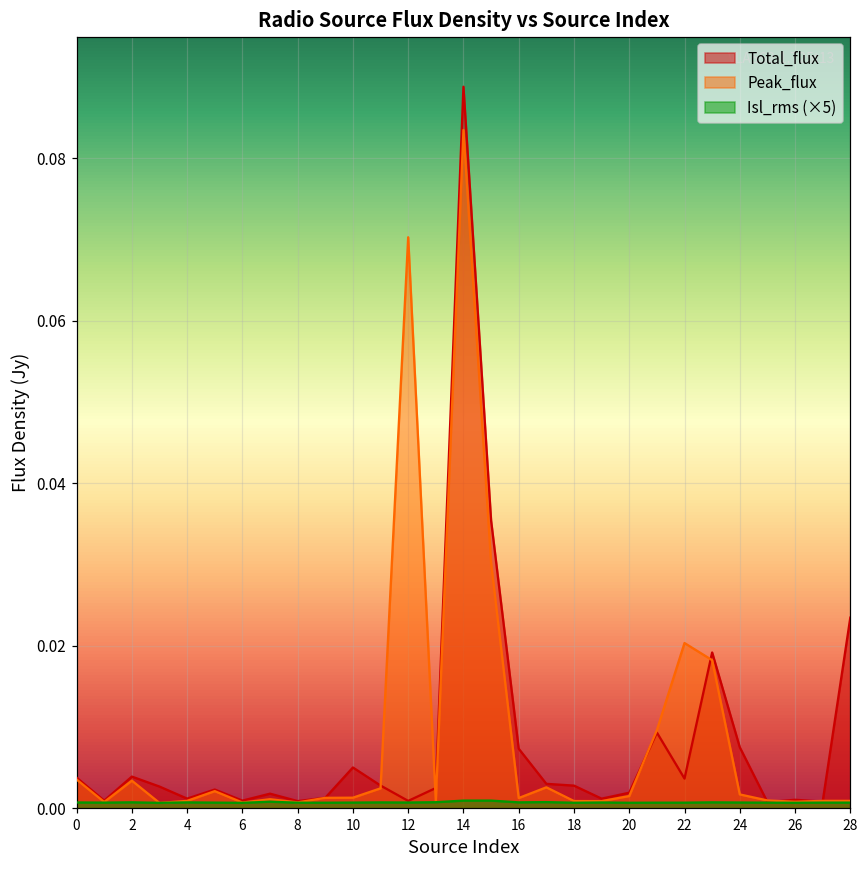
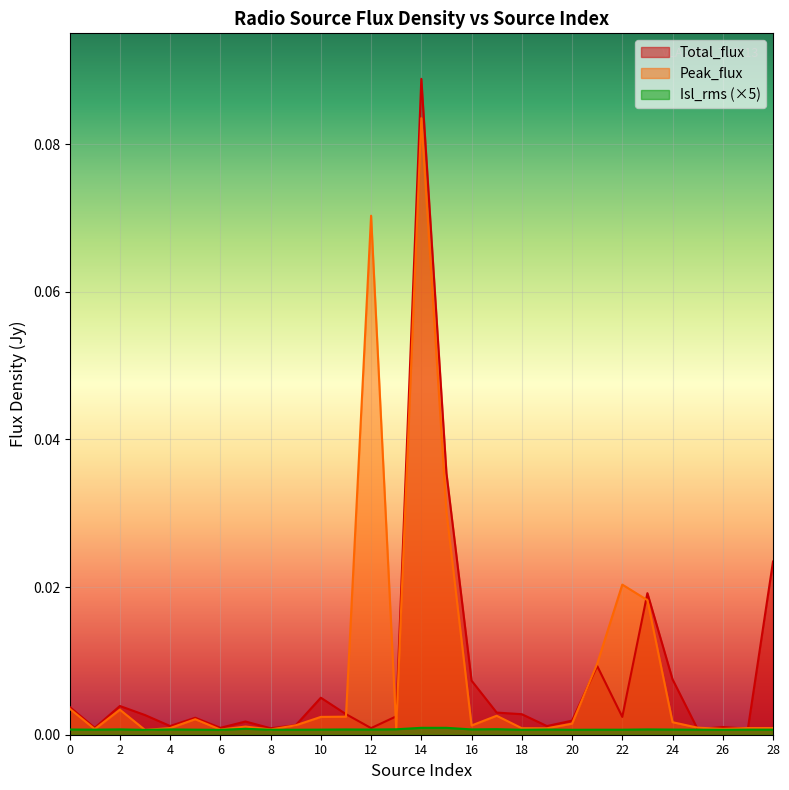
Peak_flux, 10: 0.001 -> 0.002
Total_flux, 22: 0.004 -> 0.002
